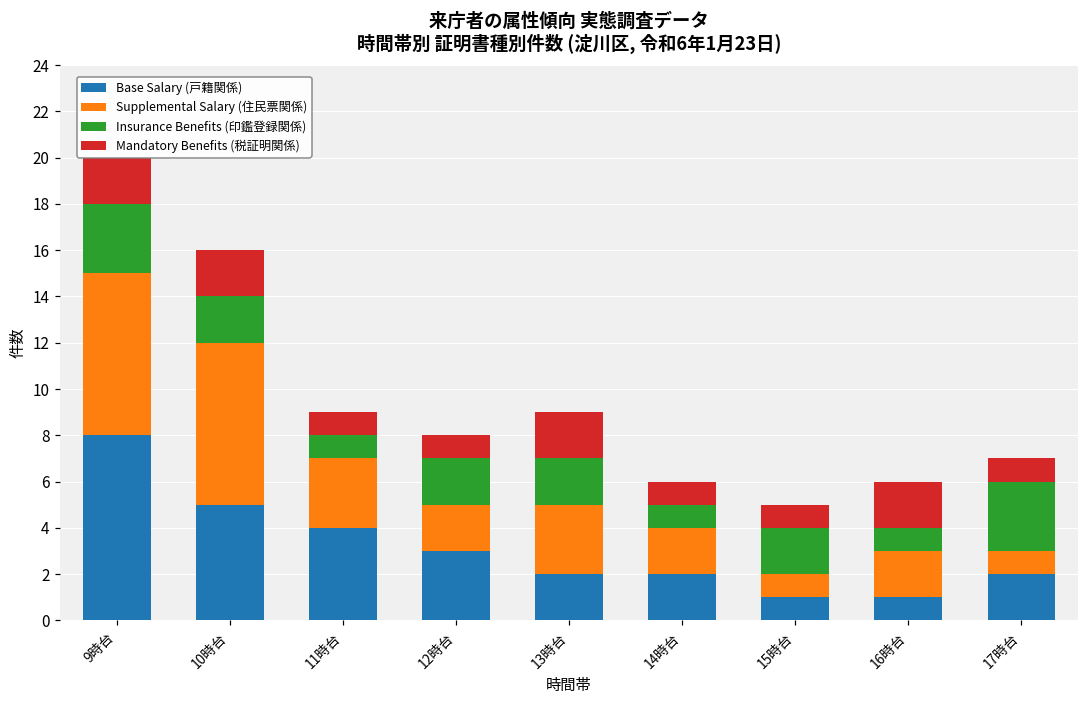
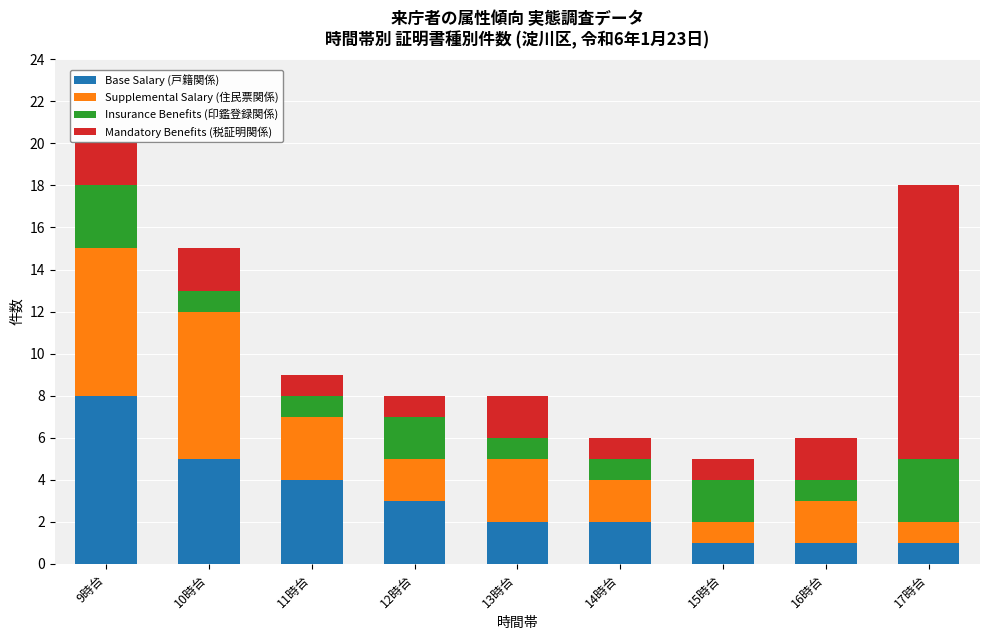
Insurance Benefits (印鑑登録関係), 10時台: 2 -> 1
Insurance Benefits (印鑑登録関係), 13時台: 2 -> 1
Base Salary (戸籍関係), 17時台: 2 -> 1
Mandatory Benefits (税証明関係), 17時台: 1 -> 13
